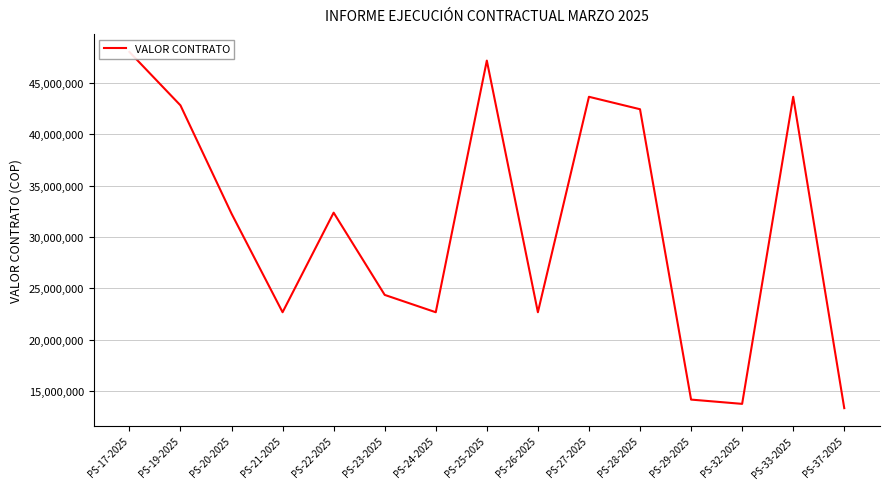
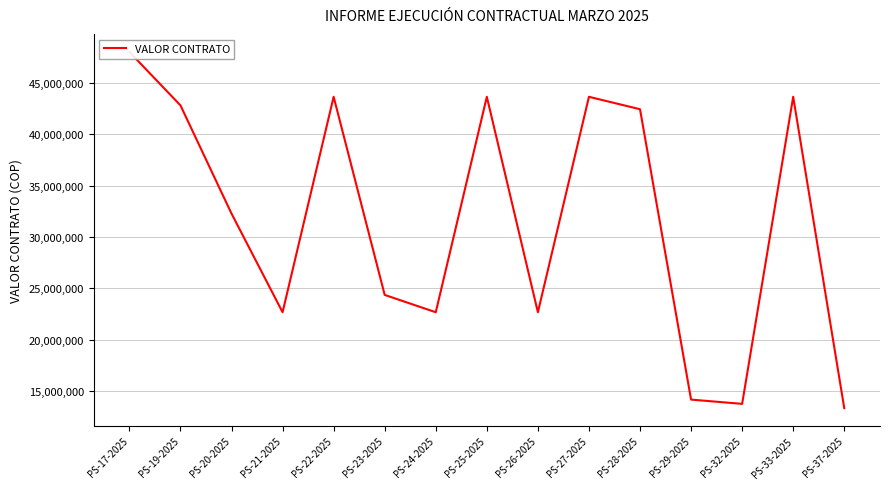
PS-22-2025: 32,400,000 -> 43,600,000
PS-25-2025: 47,200,000 -> 43,600,000
